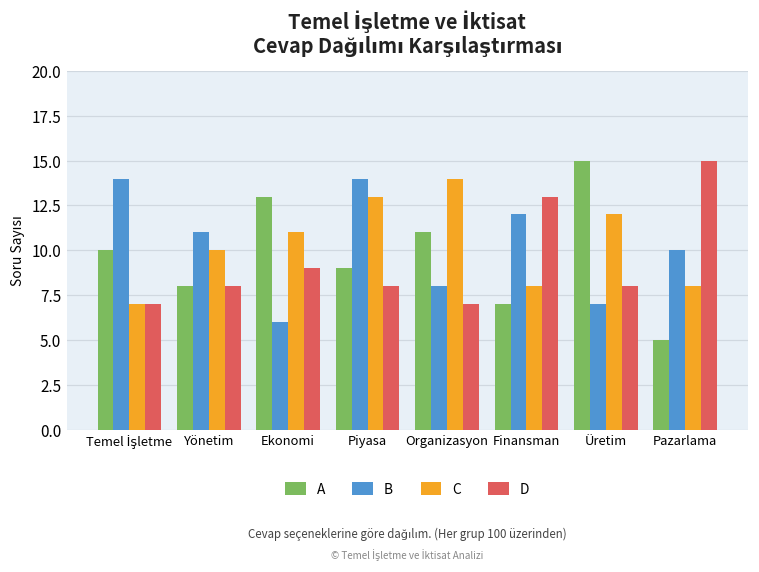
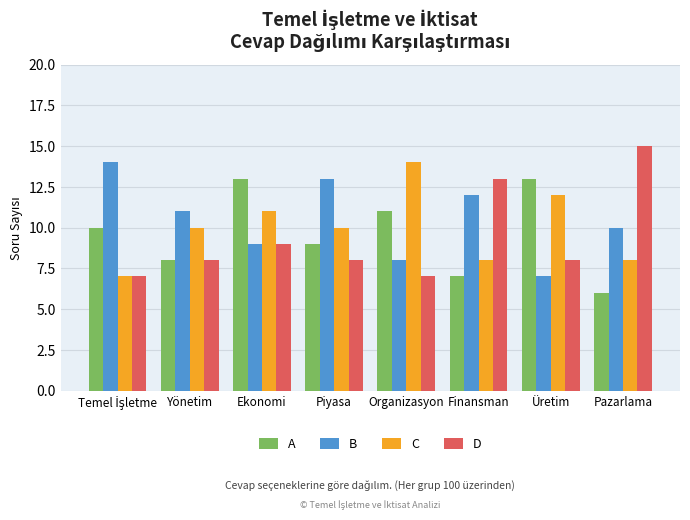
B, Ekonomi: 6 -> 9
B, Piyasa: 14 -> 13
C, Piyasa: 13 -> 10
A, Üretim: 15 -> 13
A, Pazarlama: 5 -> 6
